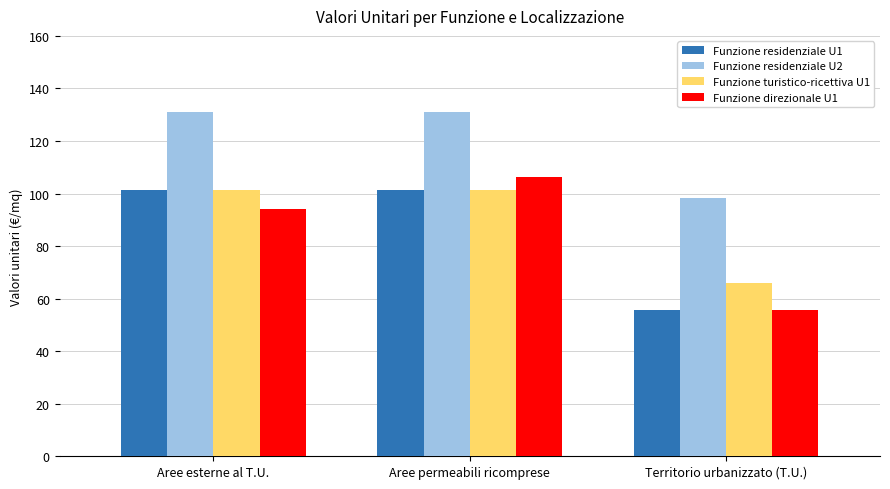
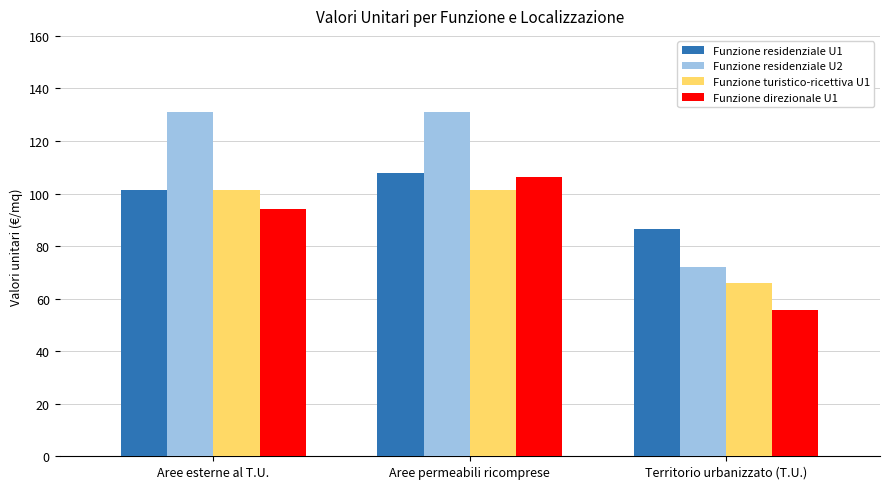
Funzione residenziale U1, Aree permeabili ricomprese: 101 -> 108
Funzione residenziale U1, Territorio urbanizzato (T.U.): 56 -> 86
Funzione residenziale U2, Territorio urbanizzato (T.U.): 98 -> 72
